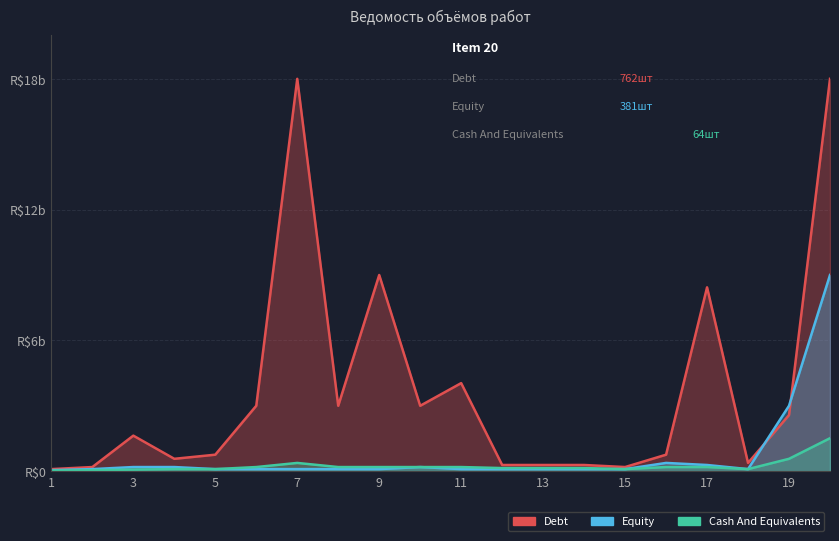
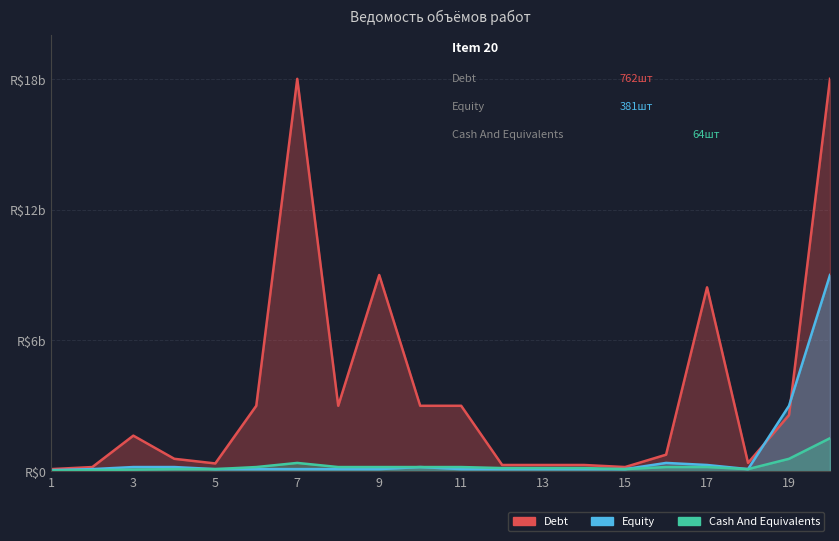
Debt, 5: R$0.8b -> R$0.4b
Debt, 11: R$4.0b -> R$3.0b
